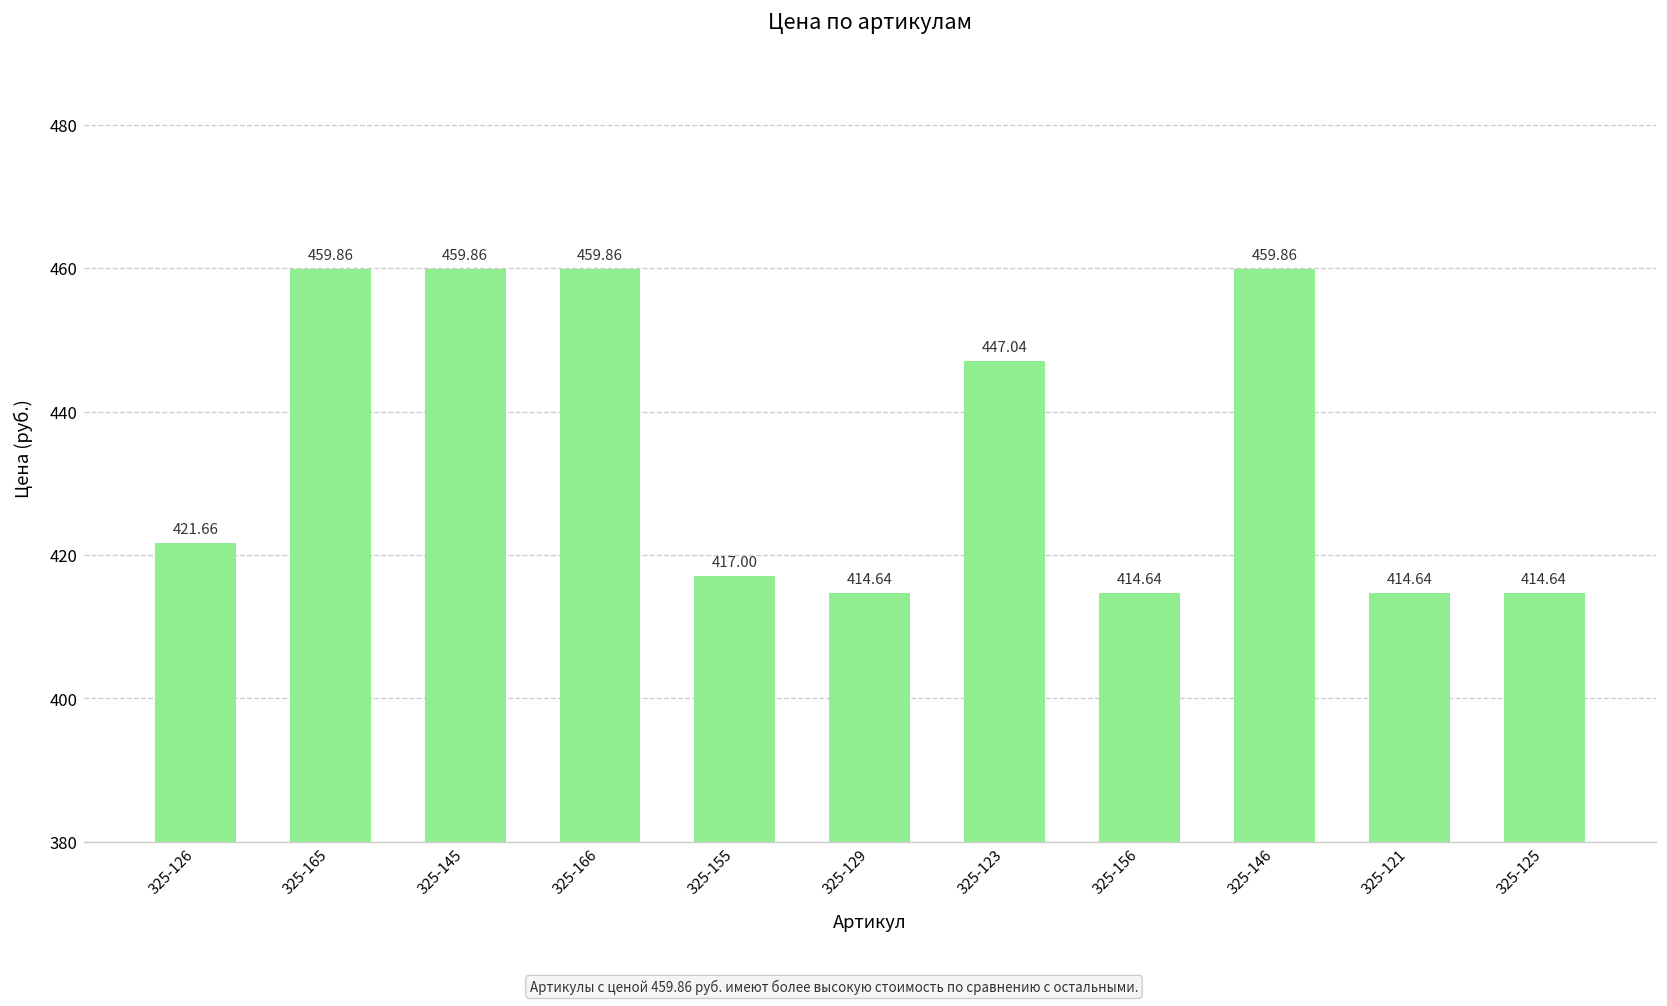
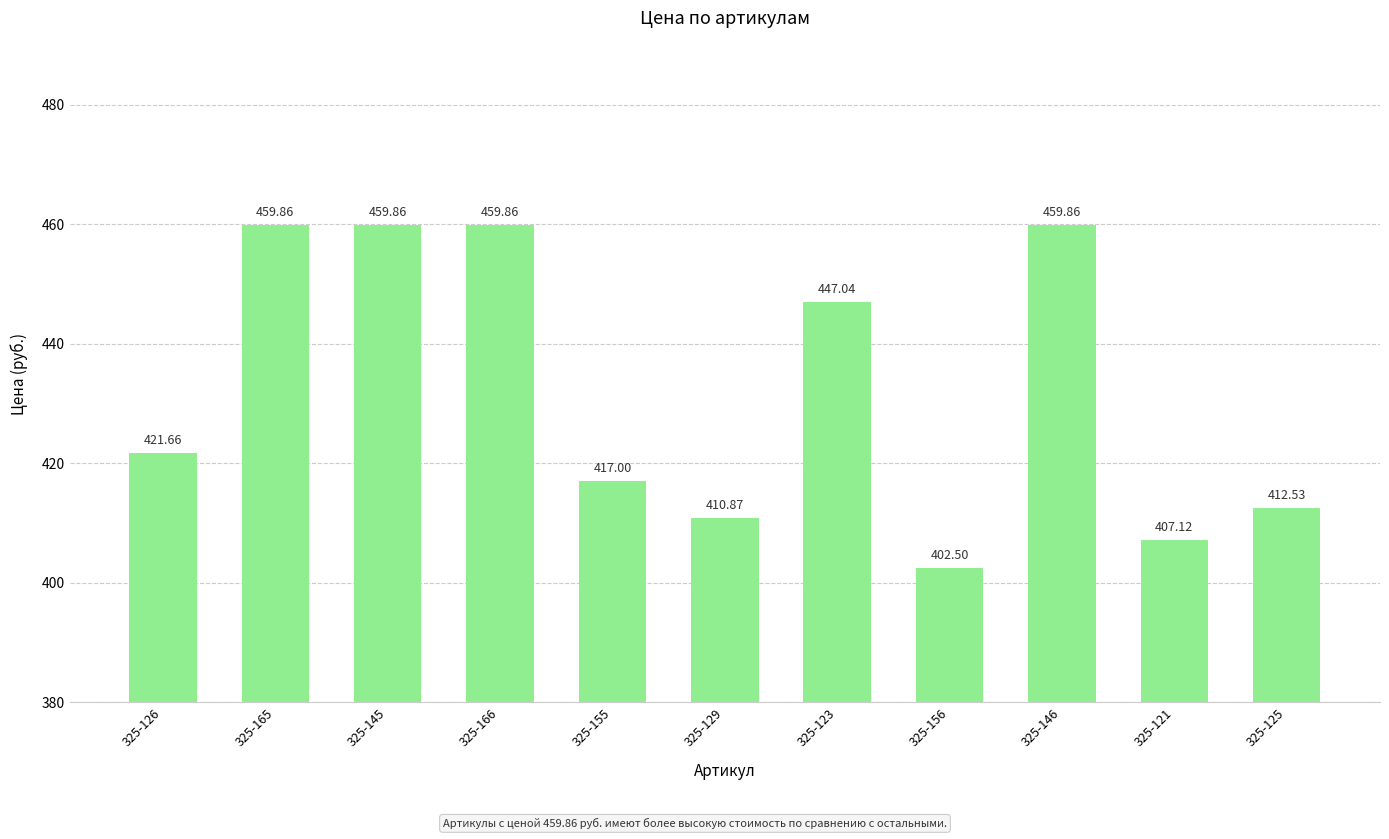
325-129: 414.64 -> 410.87
325-156: 414.64 -> 402.50
325-121: 414.64 -> 407.12
325-125: 414.64 -> 412.53
